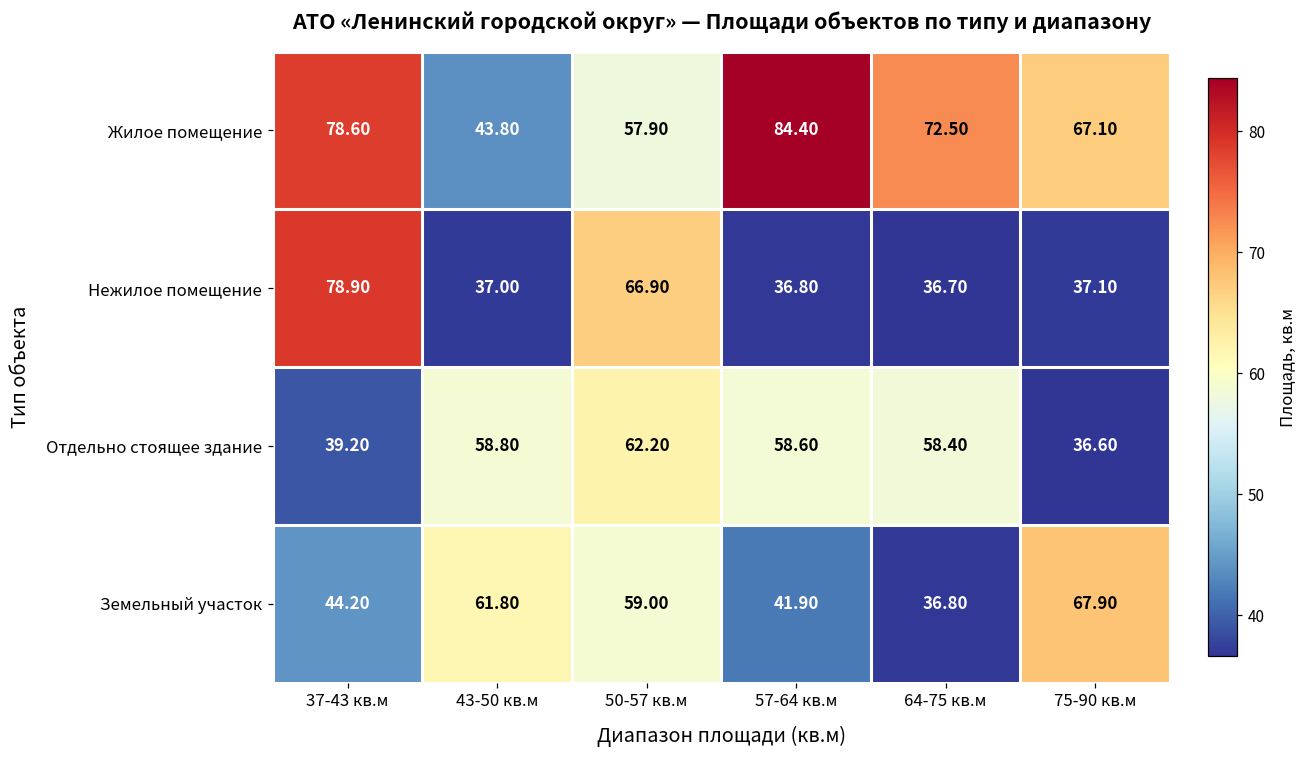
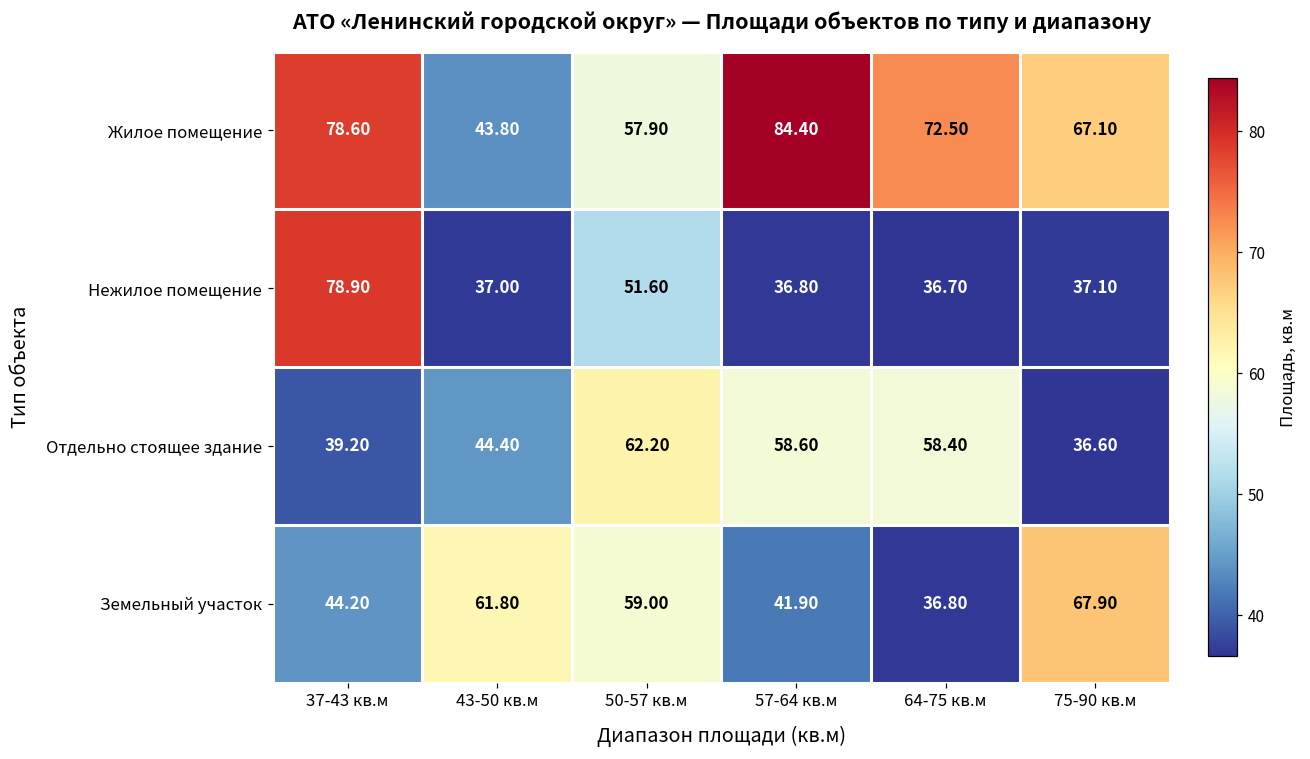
Нежилое помещение, 50-57 кв.м: 66.90 -> 51.60
Отдельно стоящее здание, 43-50 кв.м: 58.80 -> 44.40
